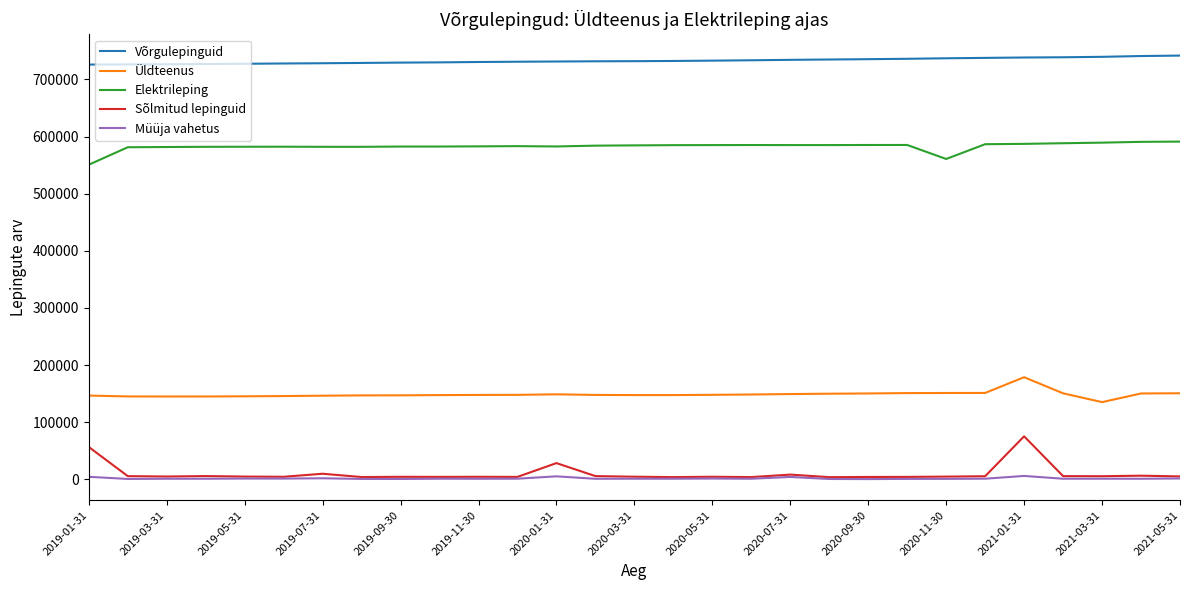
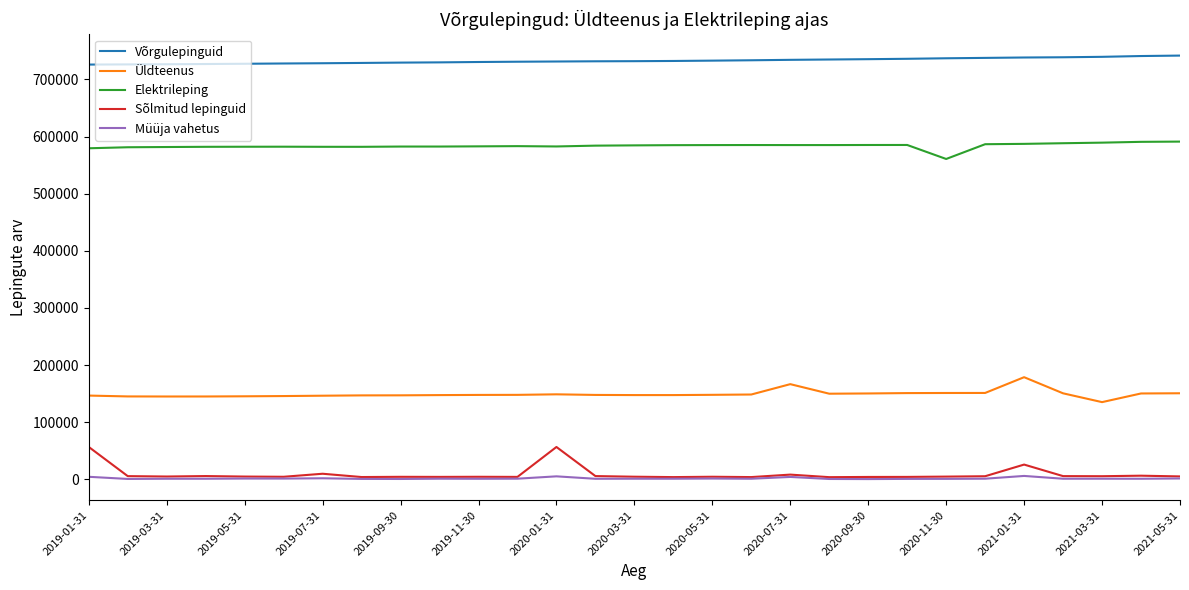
Elektrileping, 2019-01-31: 550000 -> 580000
Sõlmitud lepinguid, 2020-01-31: 30000 -> 60000
Üldteenus, 2020-07-31: 150000 -> 170000
Sõlmitud lepinguid, 2021-01-31: 80000 -> 30000
